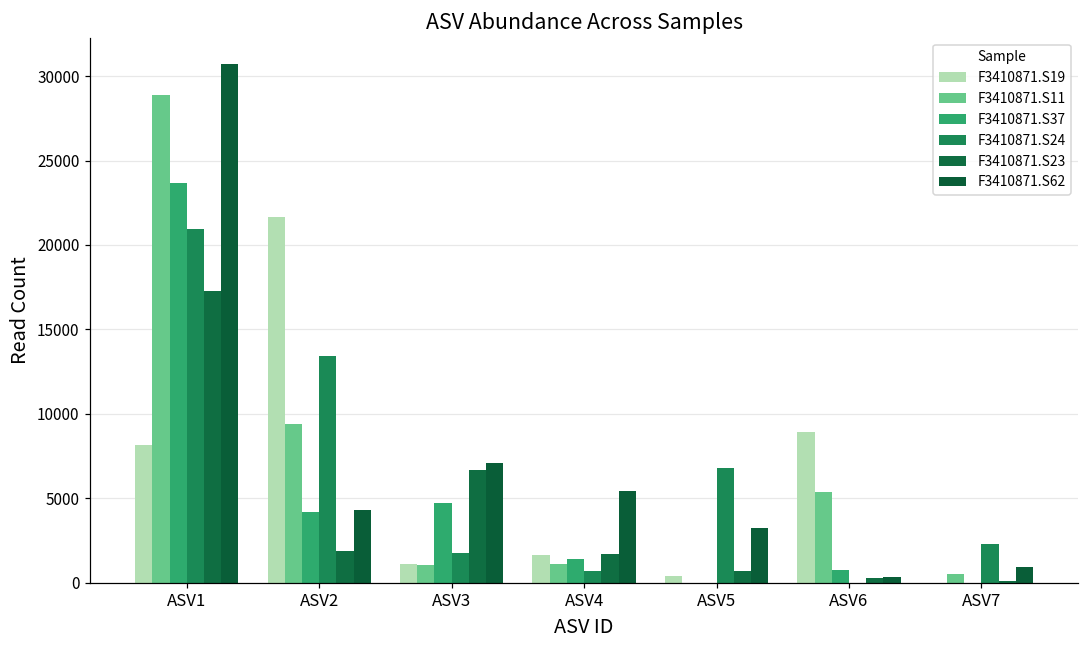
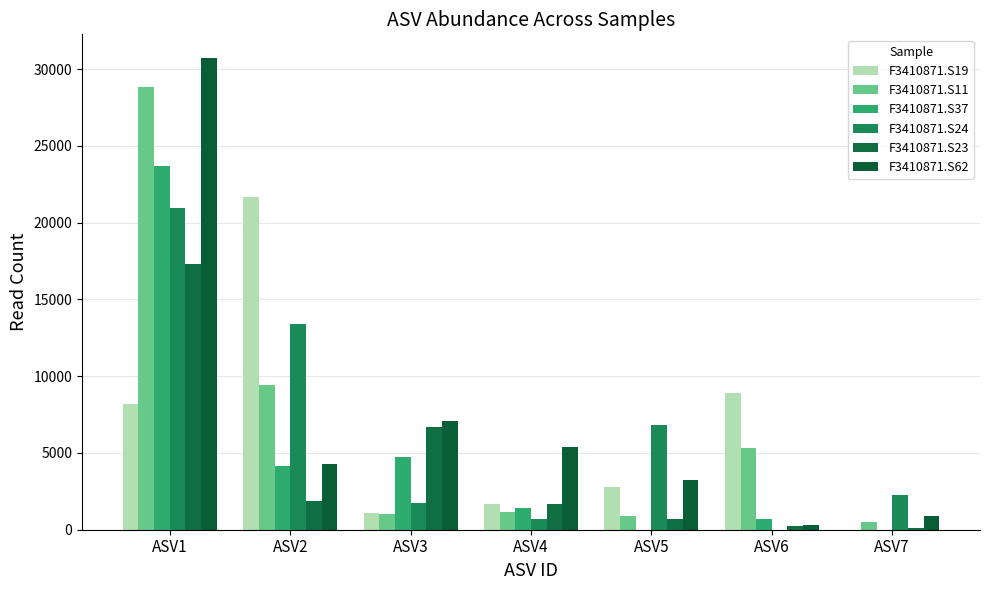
F3410871.S19, ASV5: 400 -> 2800
F3410871.S11, ASV5: 0 -> 900
